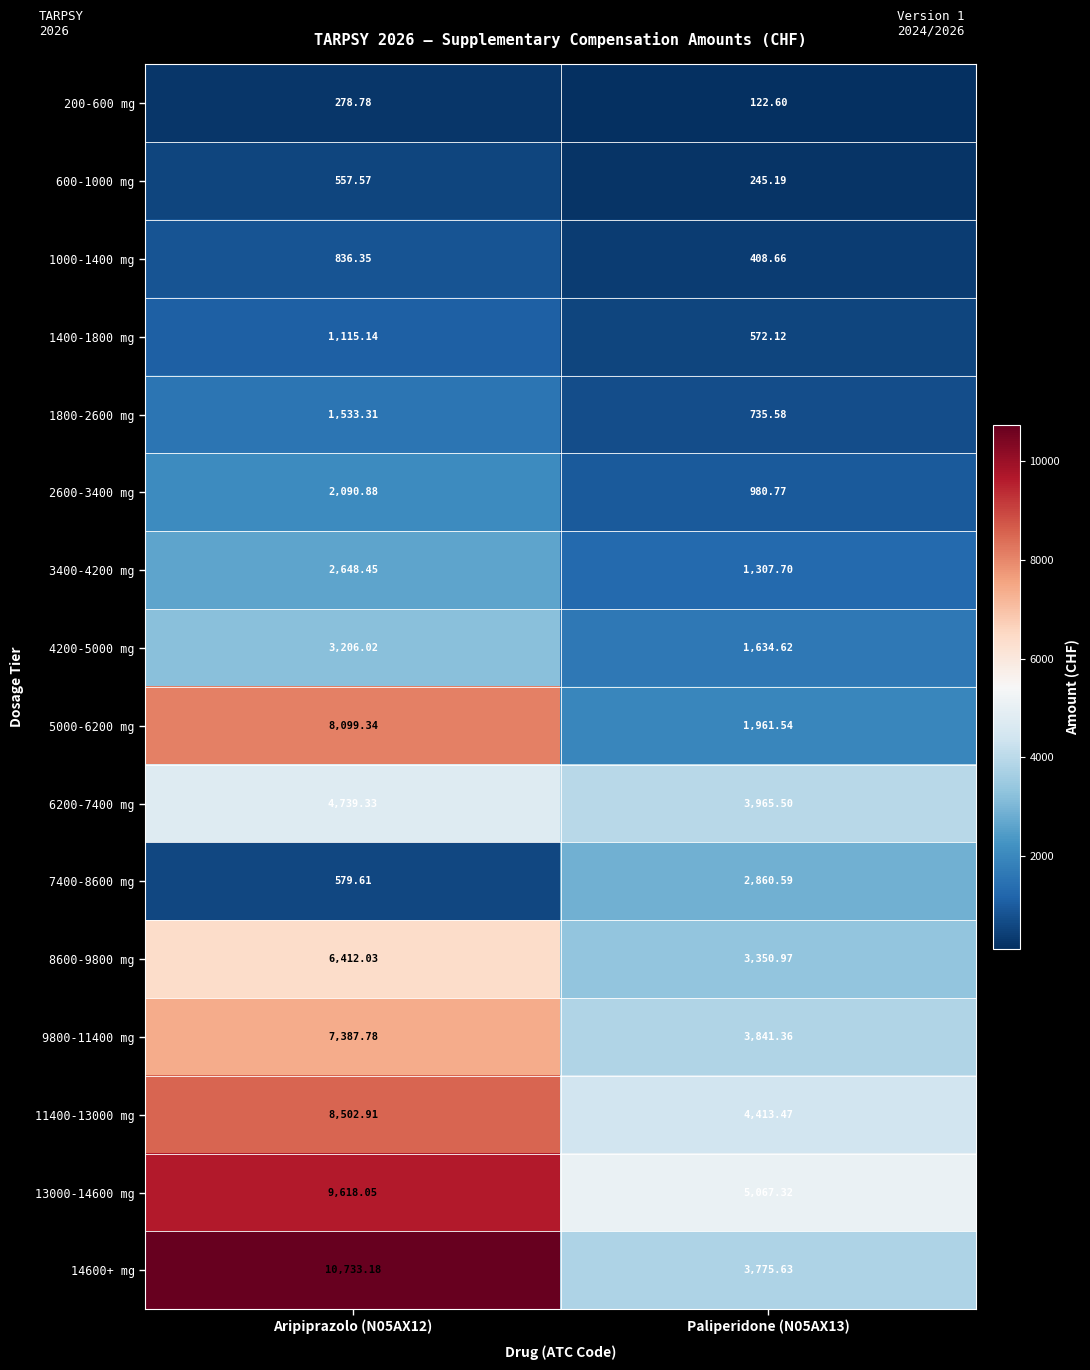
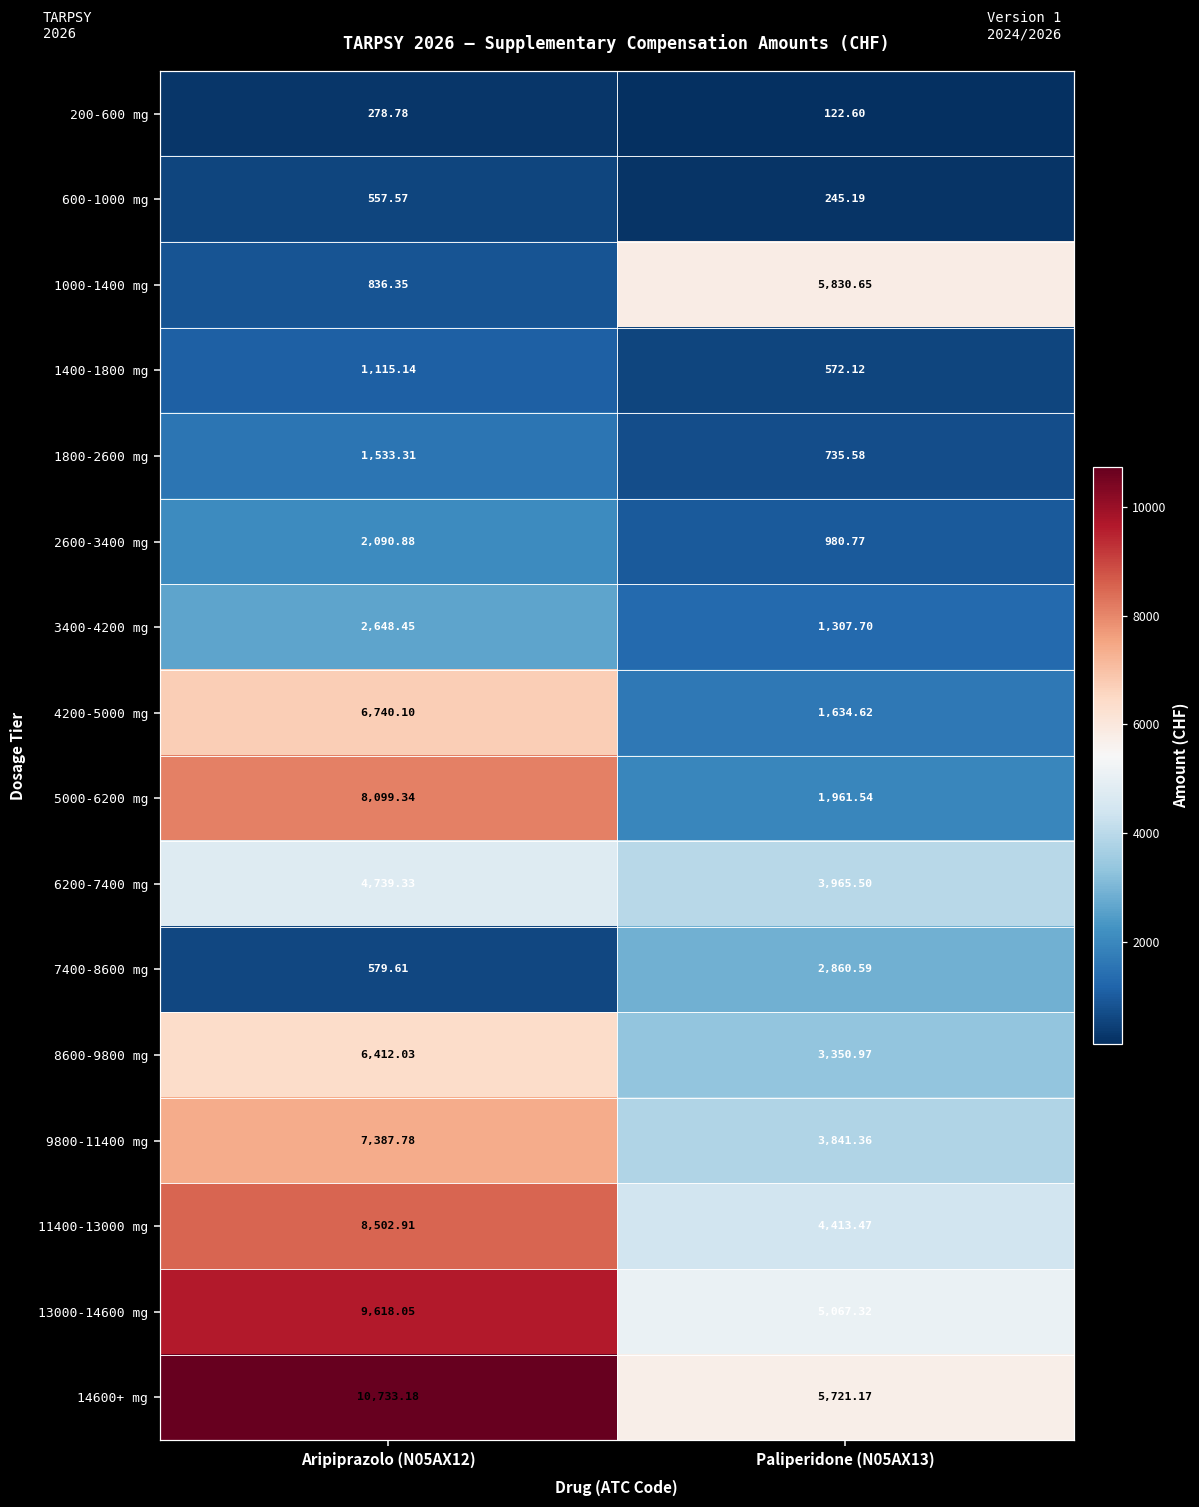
1000-1400 mg, Paliperidone (N05AX13): 408.66 -> 5,830.65
4200-5000 mg, Aripiprazolo (N05AX12): 3,206.02 -> 6,740.10
14600+ mg, Paliperidone (N05AX13): 3,775.63 -> 5,721.17
